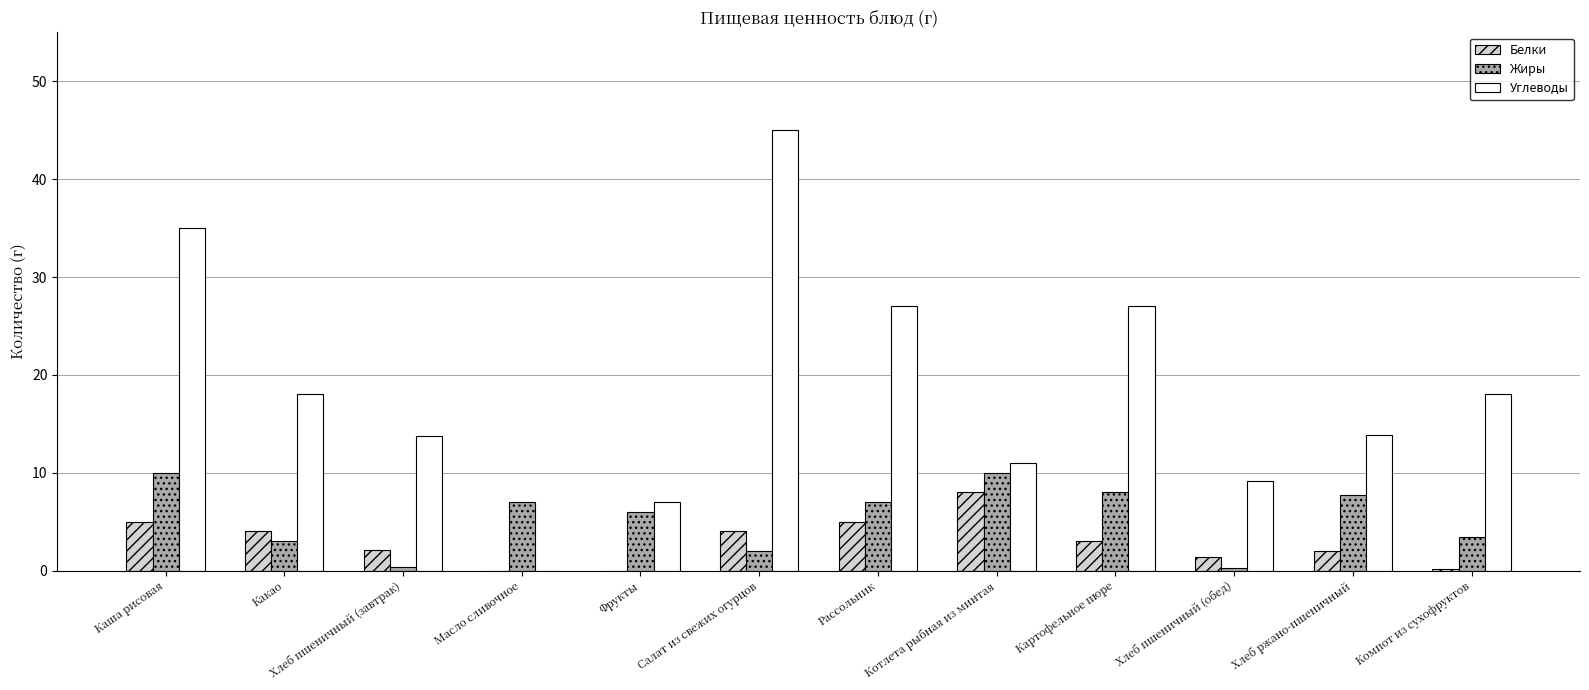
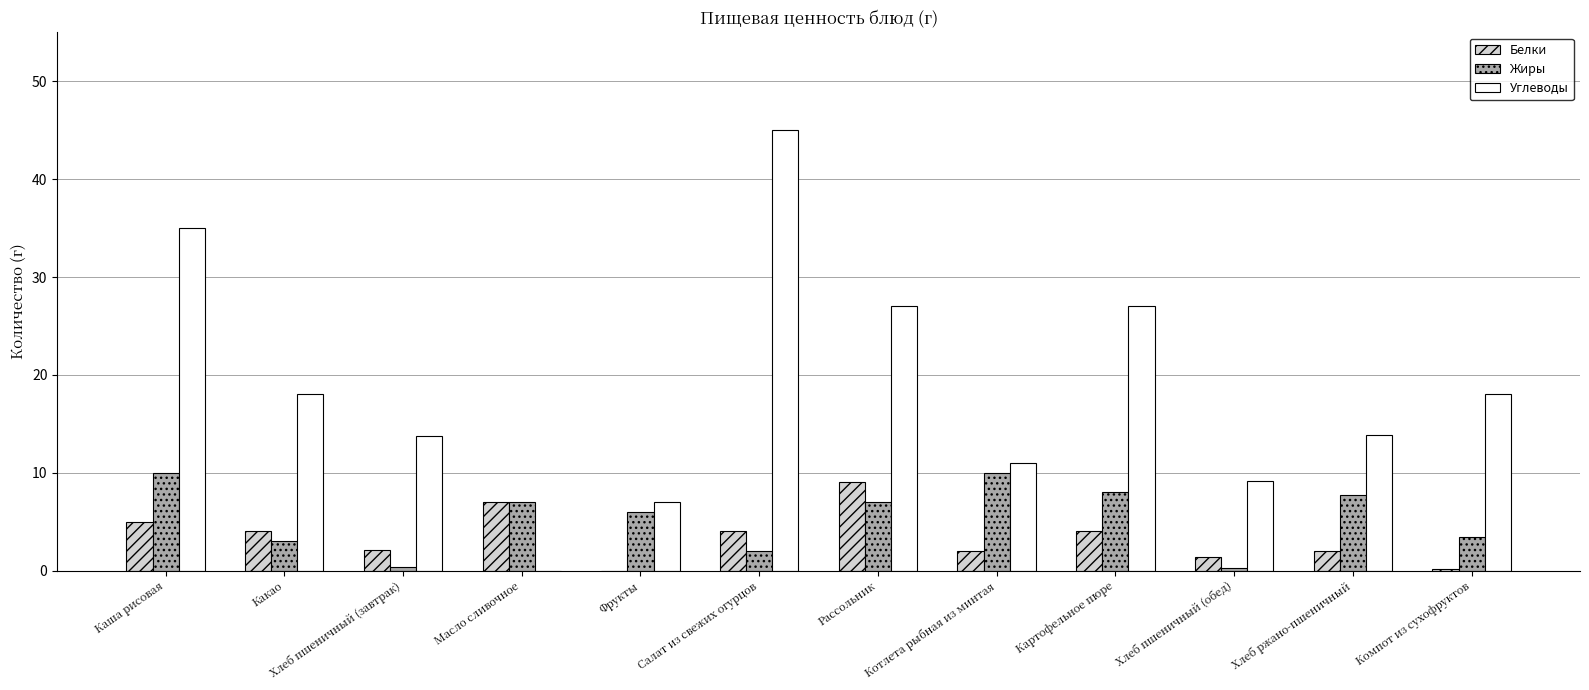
Белки, Масло сливочное: 0 -> 7
Белки, Рассольник: 5 -> 9
Белки, Котлета рыбная из минтая: 8 -> 2
Белки, Картофельное пюре: 3 -> 4
